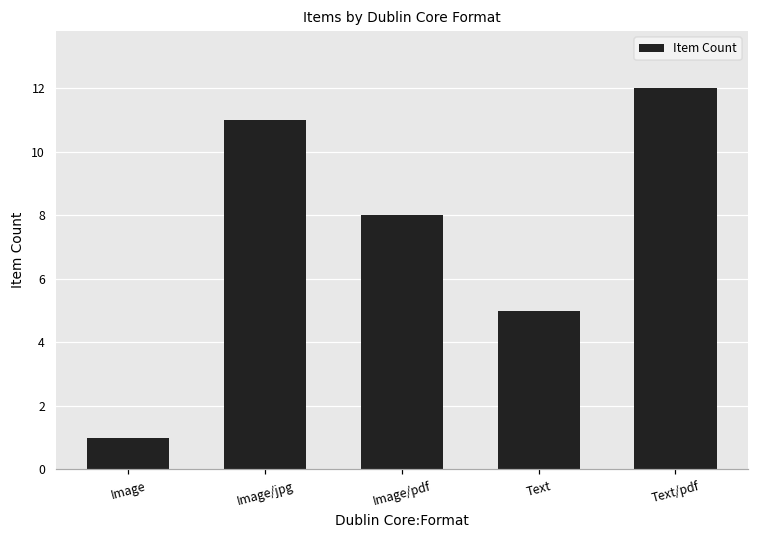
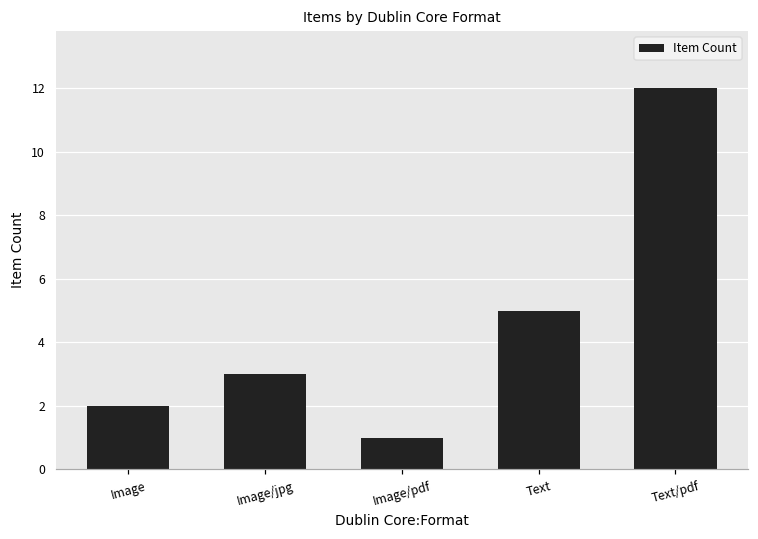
Image: 1 -> 2
Image/jpg: 11 -> 3
Image/pdf: 8 -> 1
